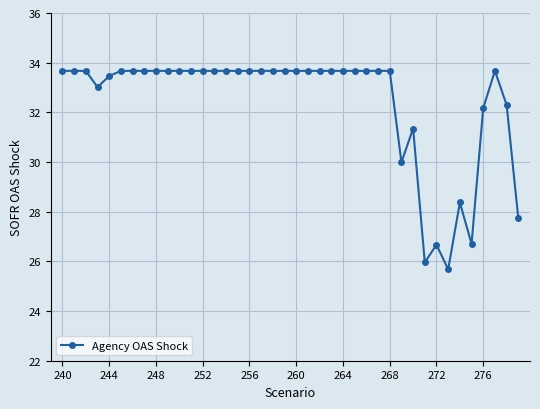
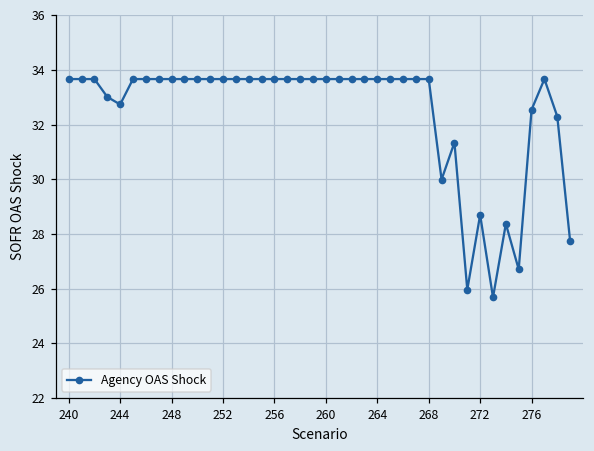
244: 33.5 -> 32.7
272: 26.7 -> 28.7
276: 32.2 -> 32.5
